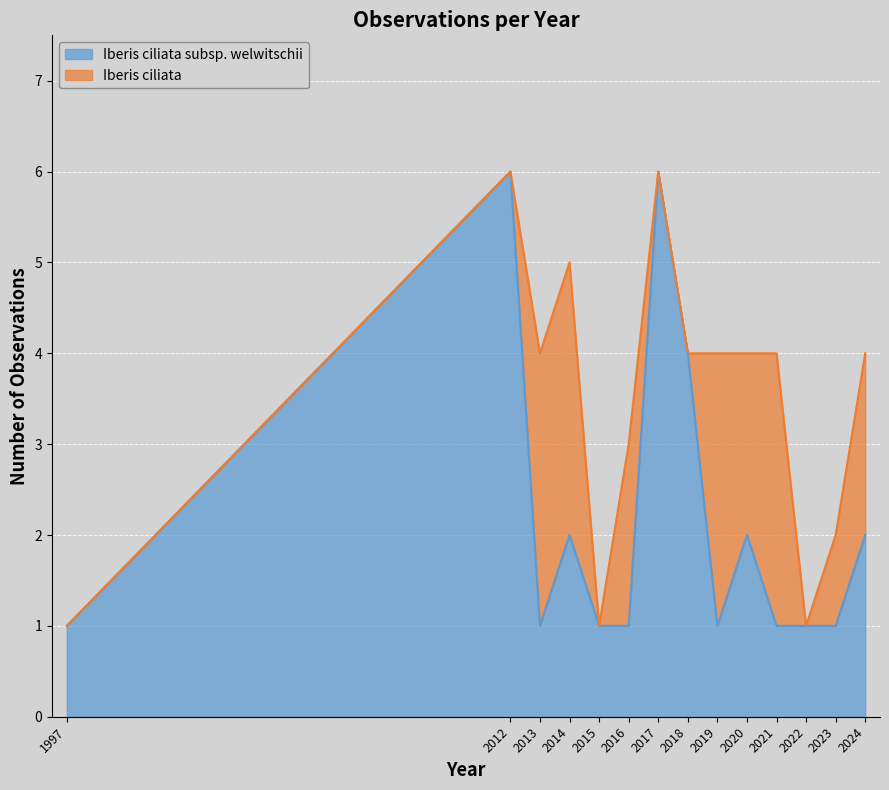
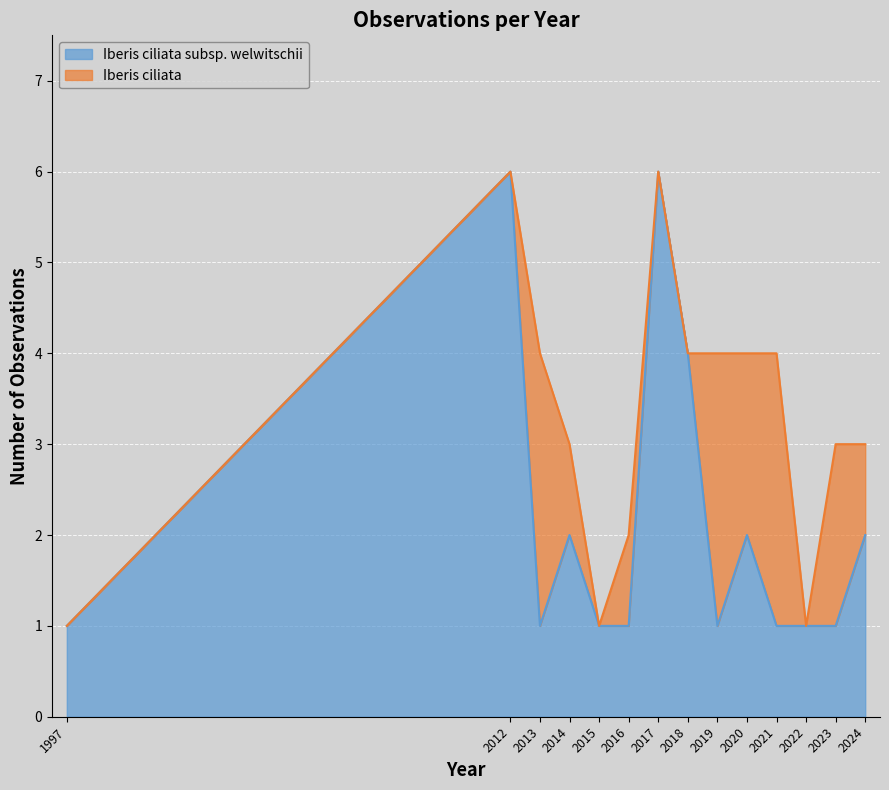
Iberis ciliata, 2014: 3 -> 1
Iberis ciliata, 2016: 2 -> 1
Iberis ciliata, 2023: 1 -> 2
Iberis ciliata, 2024: 2 -> 1
